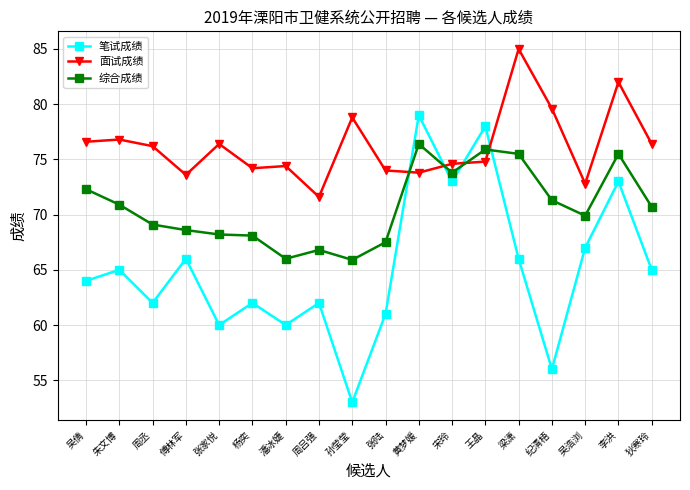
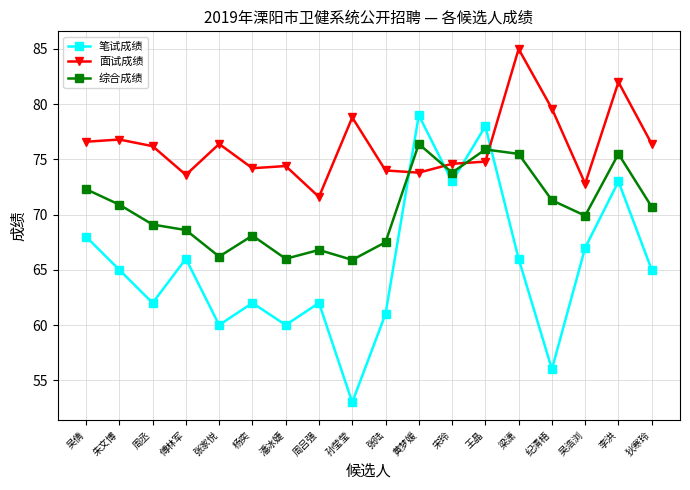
笔试成绩, 吴倩: 64 -> 68
综合成绩, 张家悦: 68.2 -> 66.2
